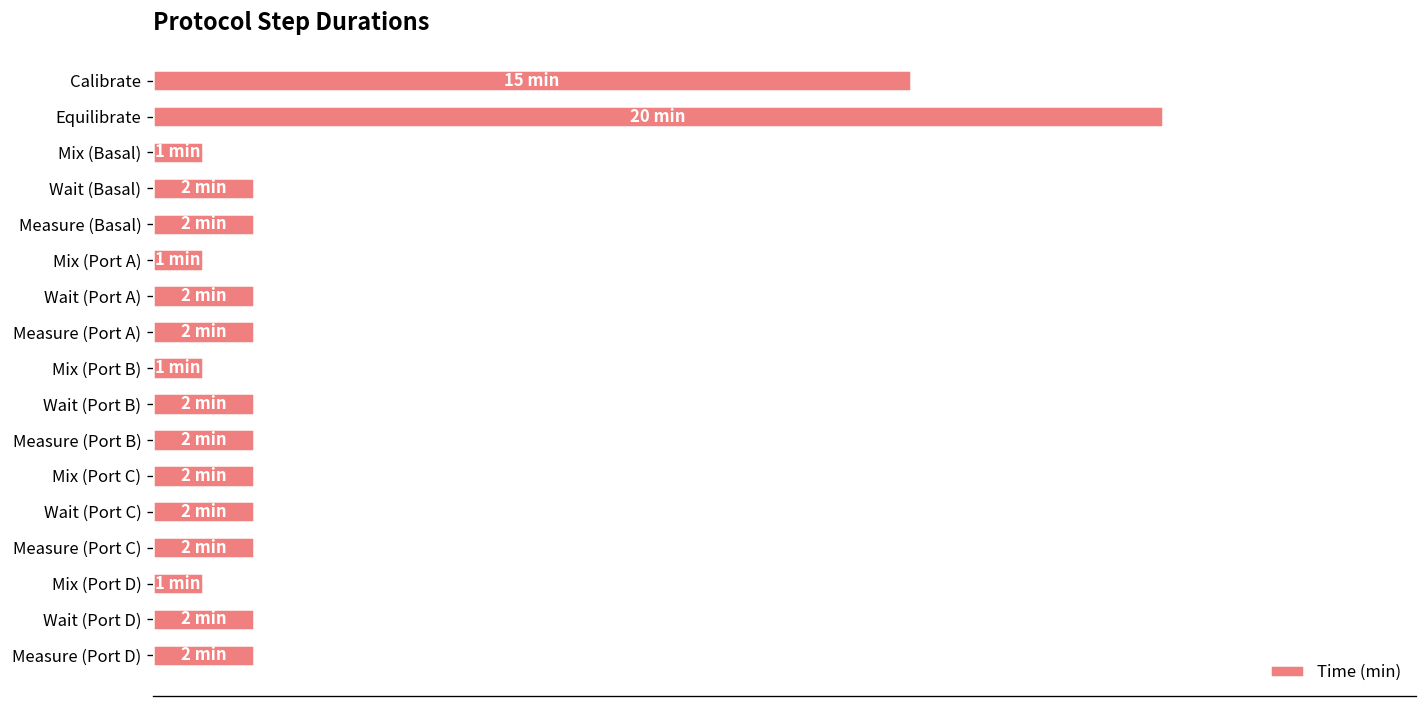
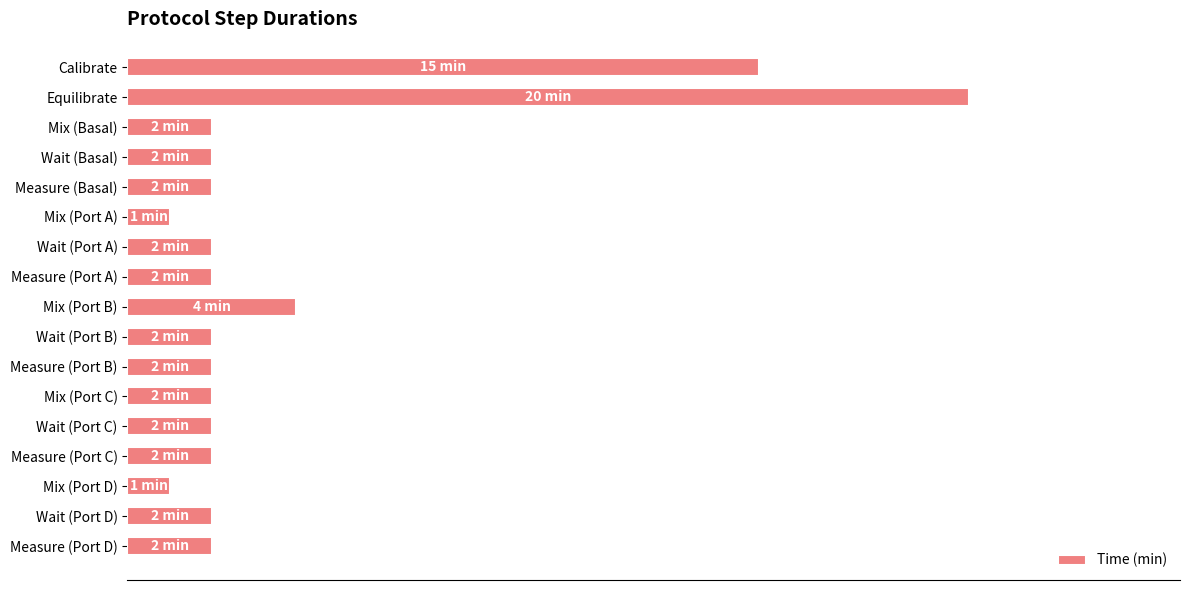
Mix (Basal): 1 -> 2
Mix (Port B): 1 -> 4
